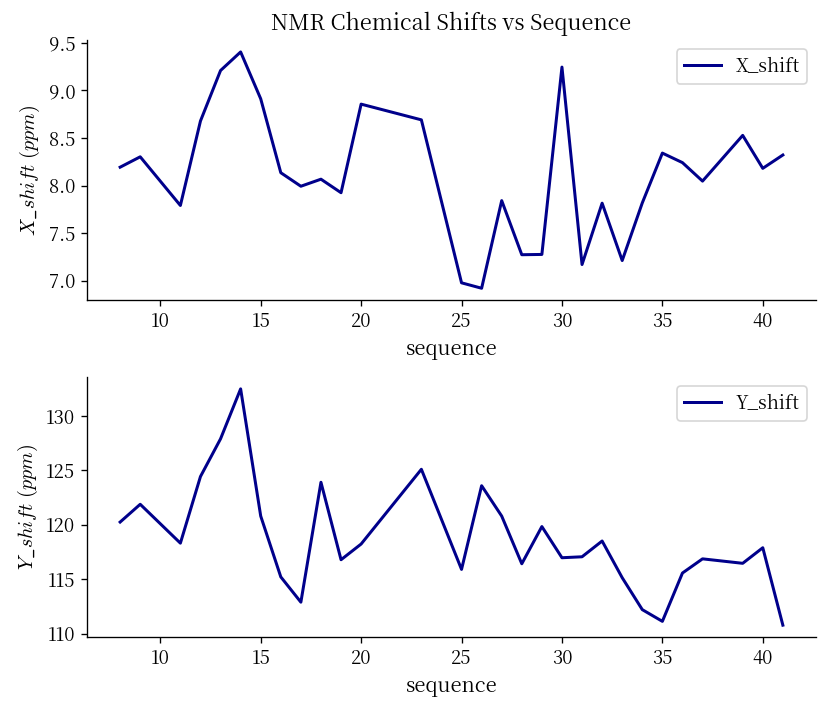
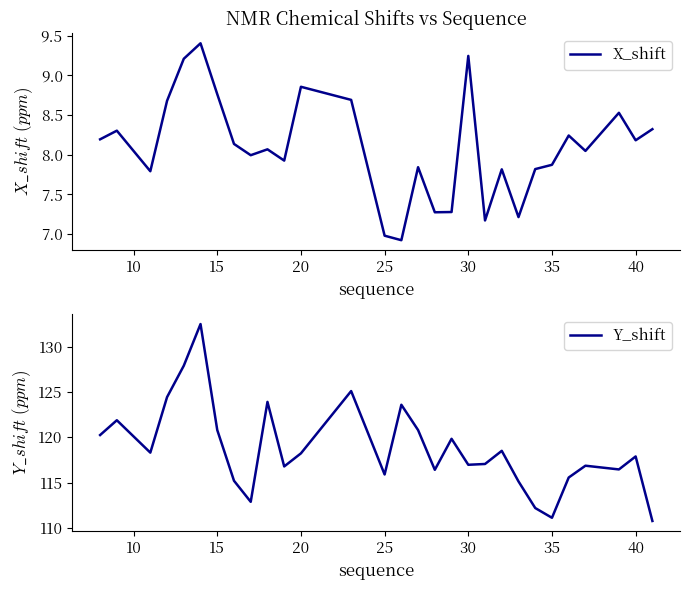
NMR Chemical Shifts vs Sequence, 15: 8.9 -> 8.8
NMR Chemical Shifts vs Sequence, 35: 8.3 -> 7.9
